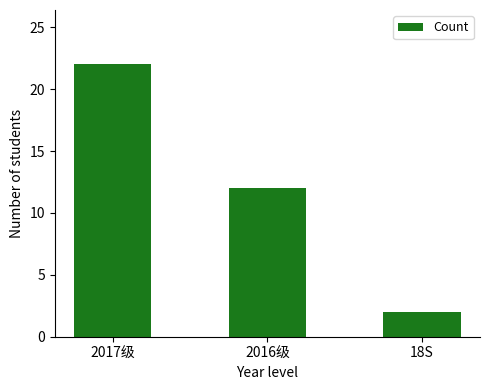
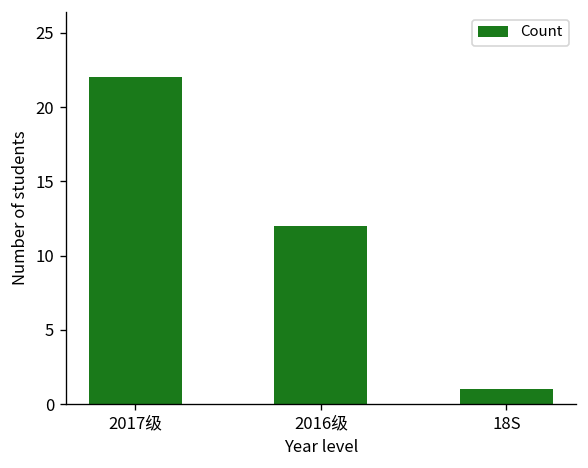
18S: 2 -> 1
